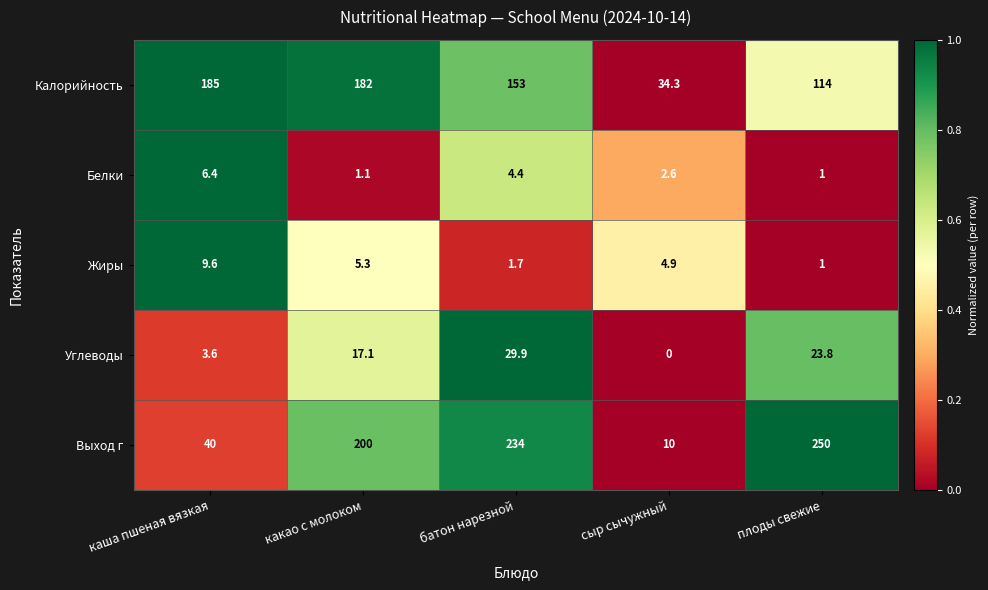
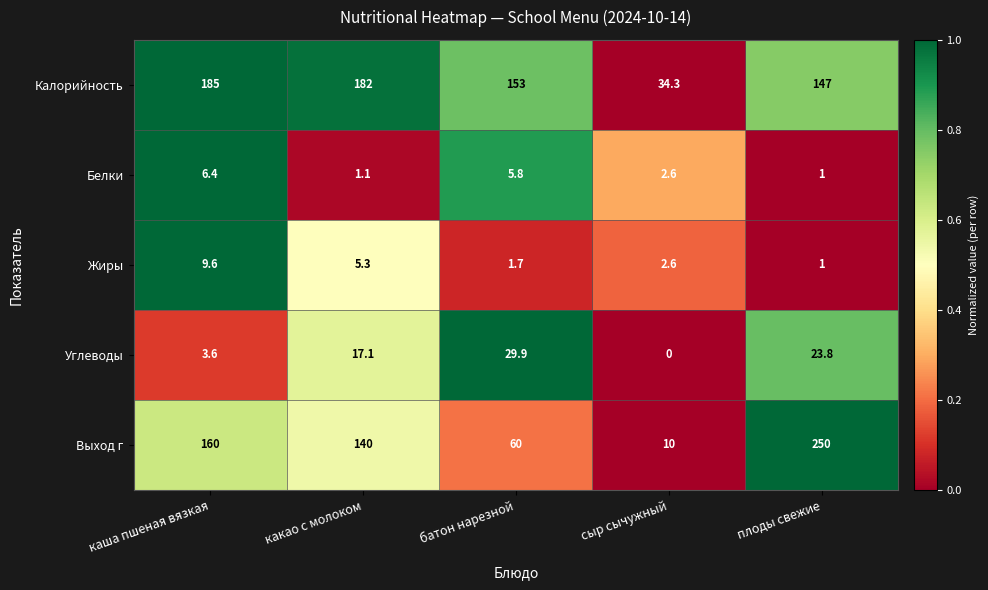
Калорийность, плоды свежие: 114 -> 147
Белки, батон нарезной: 4.4 -> 5.8
Жиры, сыр сычужный: 4.9 -> 2.6
Выход г, каша пшеная вязкая: 40 -> 160
Выход г, какао с молоком: 200 -> 140
Выход г, батон нарезной: 234 -> 60
